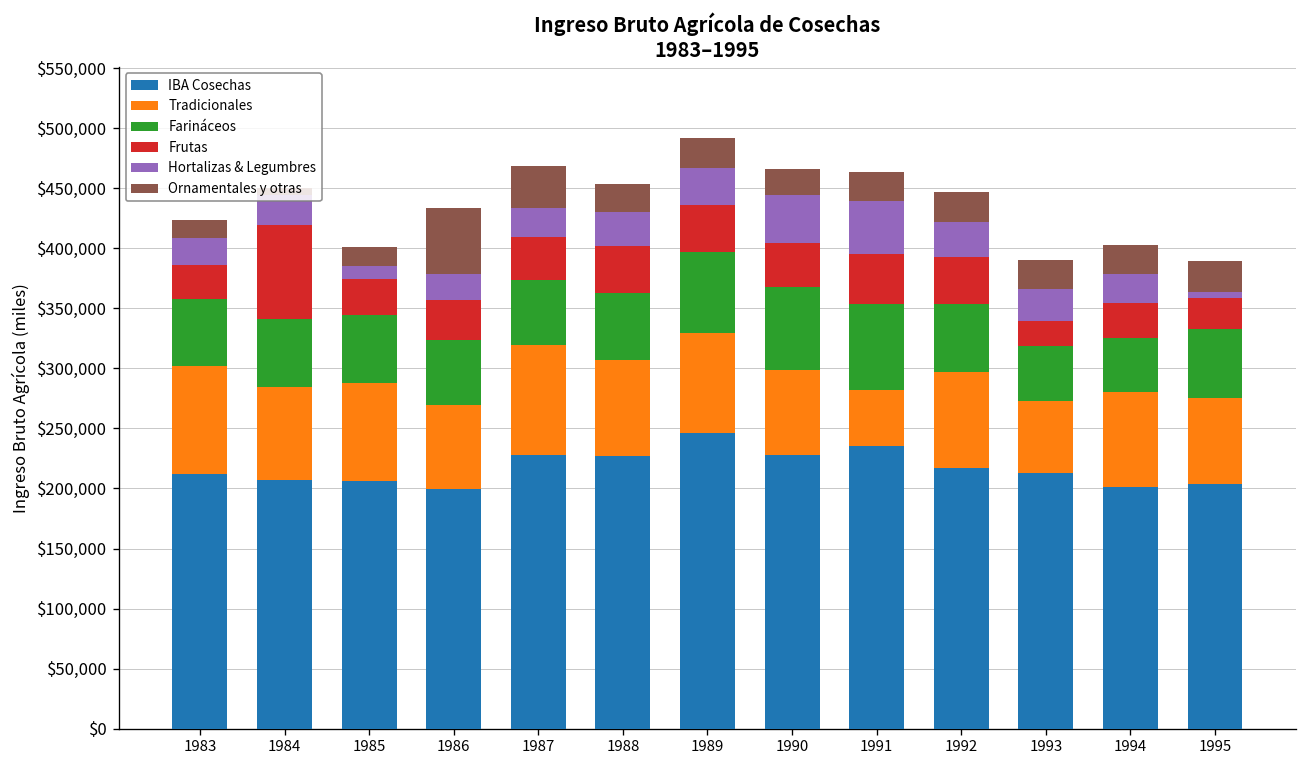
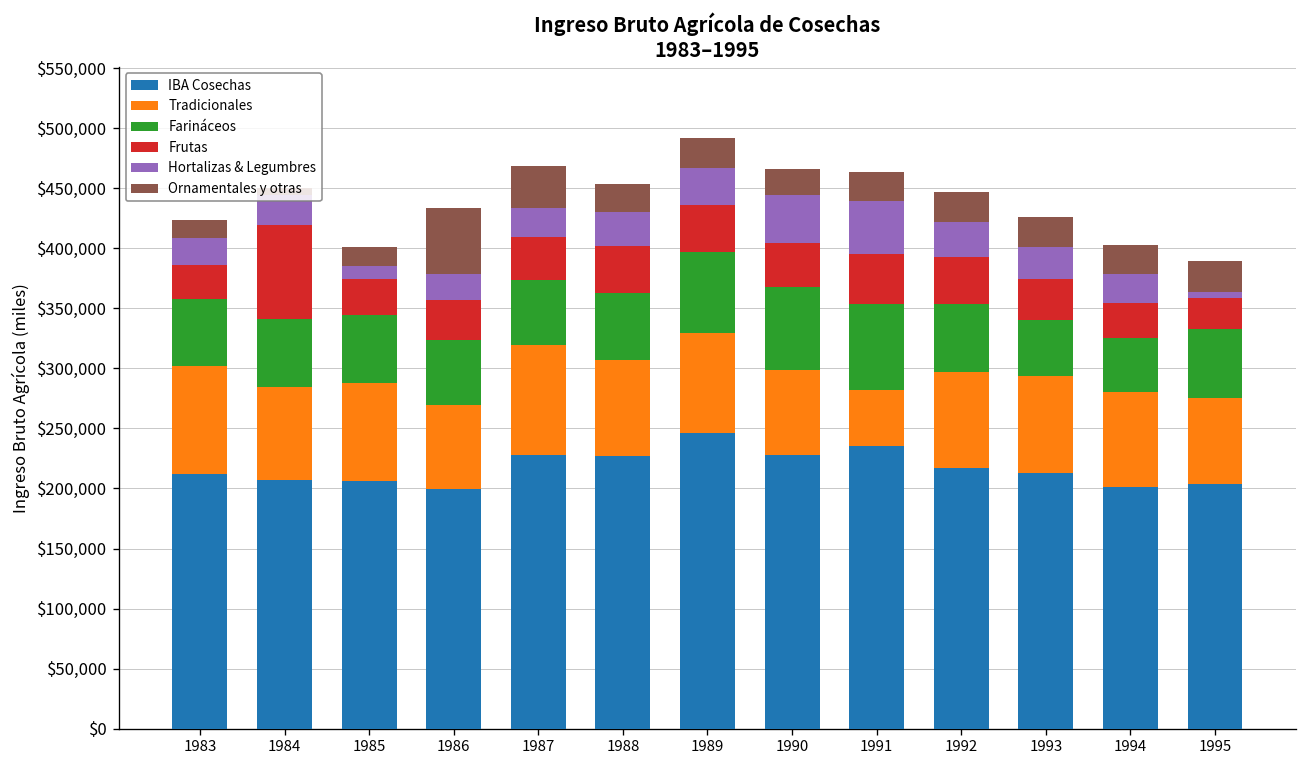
Tradicionales, 1993: $60,000 -> $81,000
Frutas, 1993: $21,000 -> $35,000
